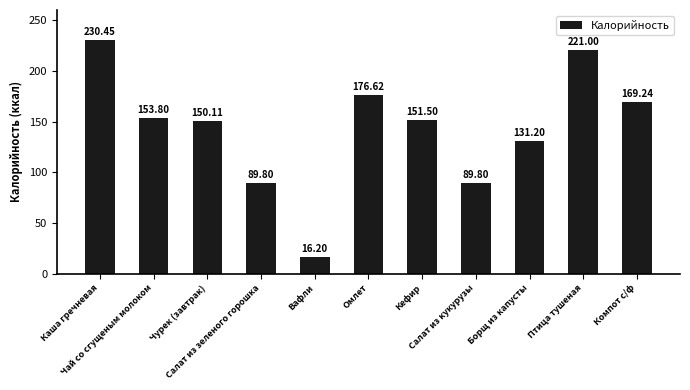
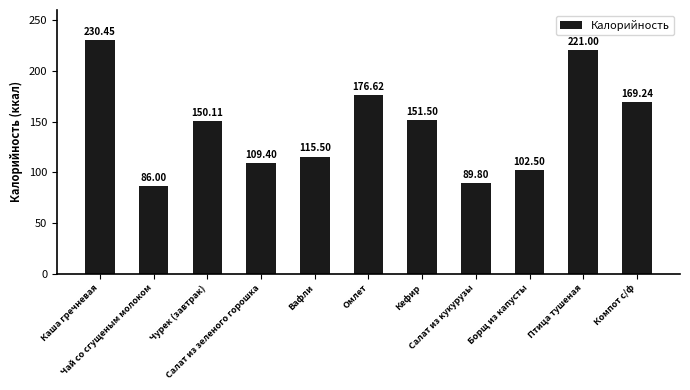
Чай со сгущеным молоком: 153.80 -> 86.00
Салат из зеленого горошка: 89.80 -> 109.40
Вафли: 16.20 -> 115.50
Борщ из капусты: 131.20 -> 102.50
